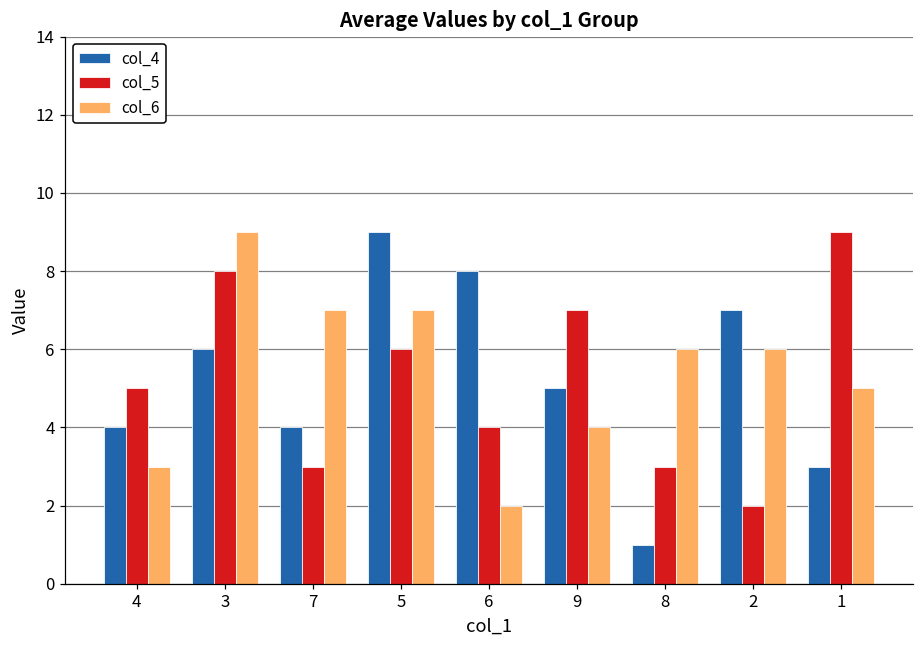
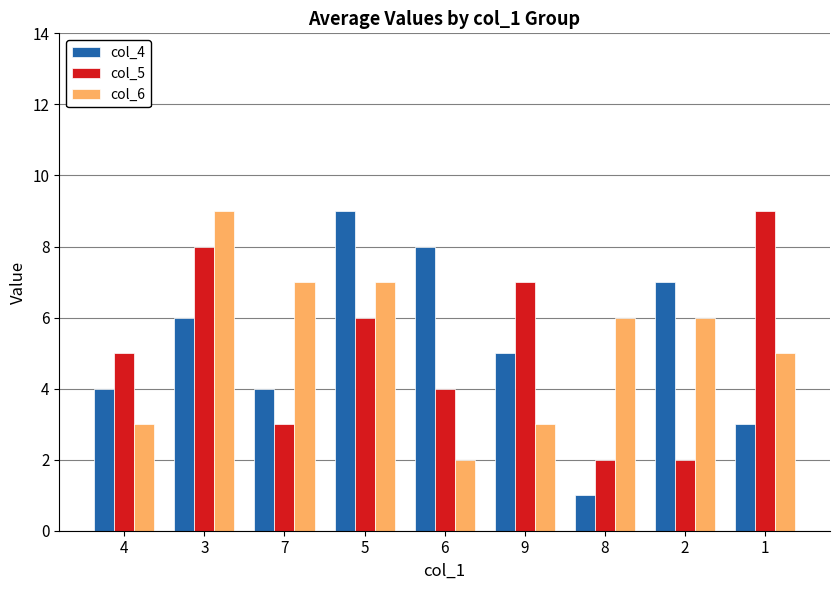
col_6, 9: 4 -> 3
col_5, 8: 3 -> 2
